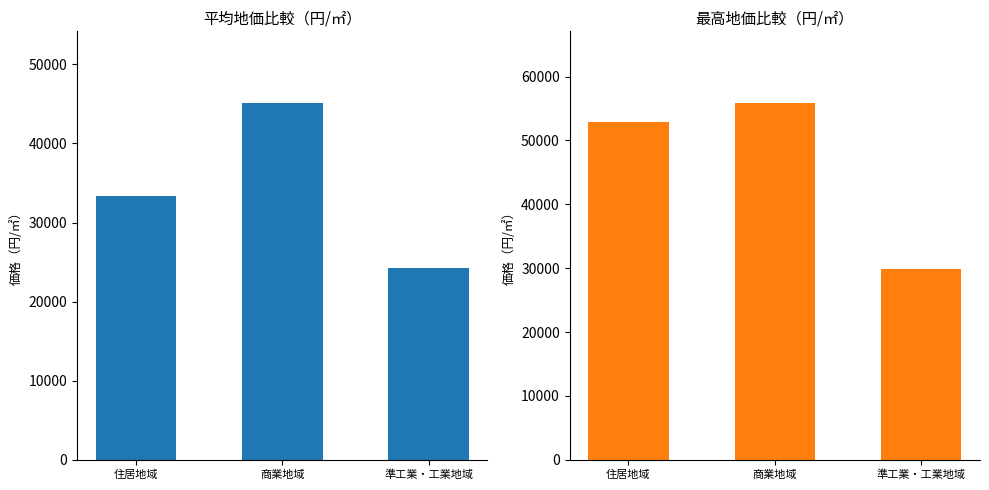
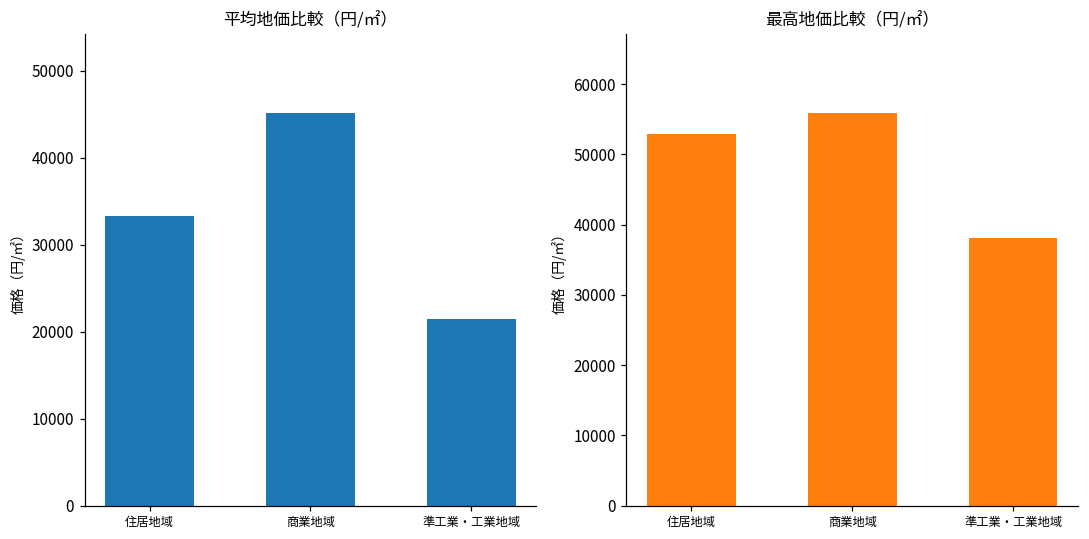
平均地価比較（円/㎡）, 準工業・工業地域: 24000 -> 21000
最高地価比較（円/㎡）, 準工業・工業地域: 30000 -> 38000
